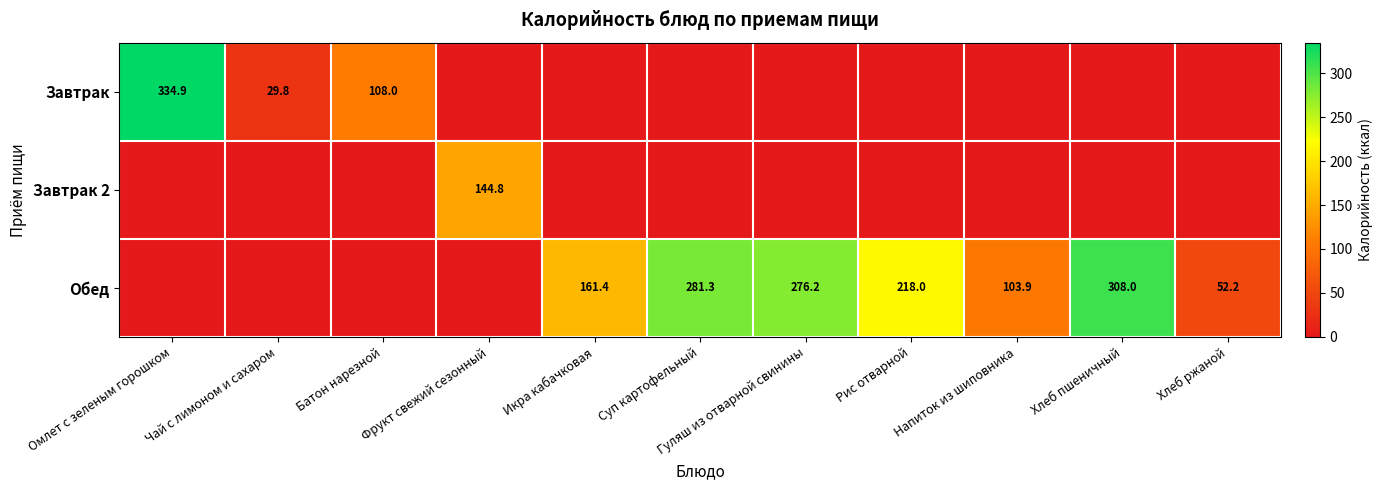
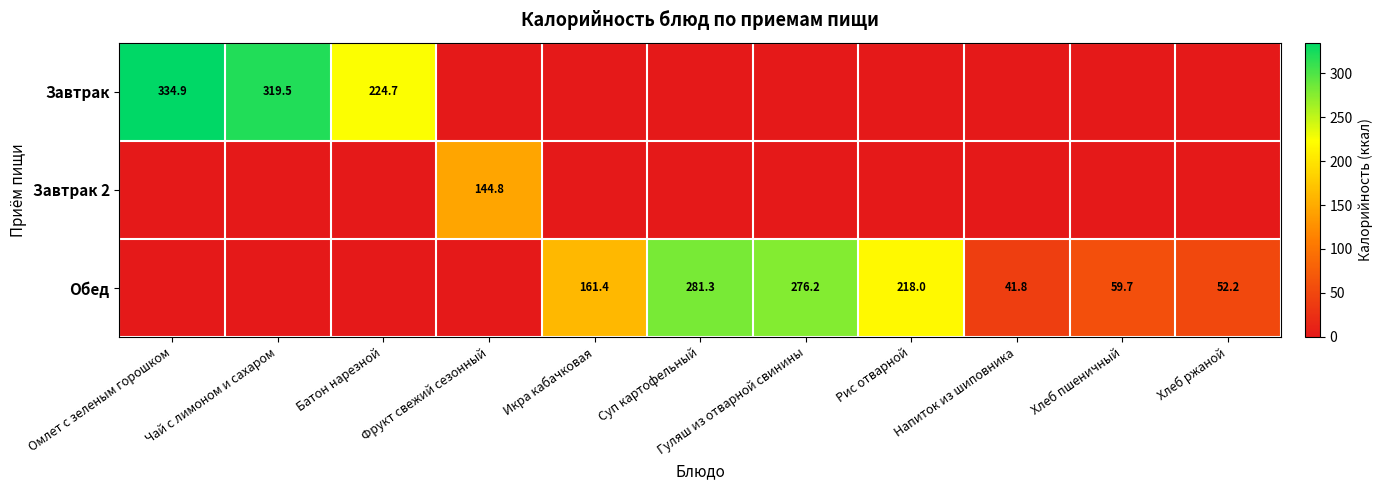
Завтрак, Чай с лимоном и сахаром: 29.8 -> 319.5
Завтрак, Батон нарезной: 108.0 -> 224.7
Обед, Напиток из шиповника: 103.9 -> 41.8
Обед, Хлеб пшеничный: 308.0 -> 59.7
